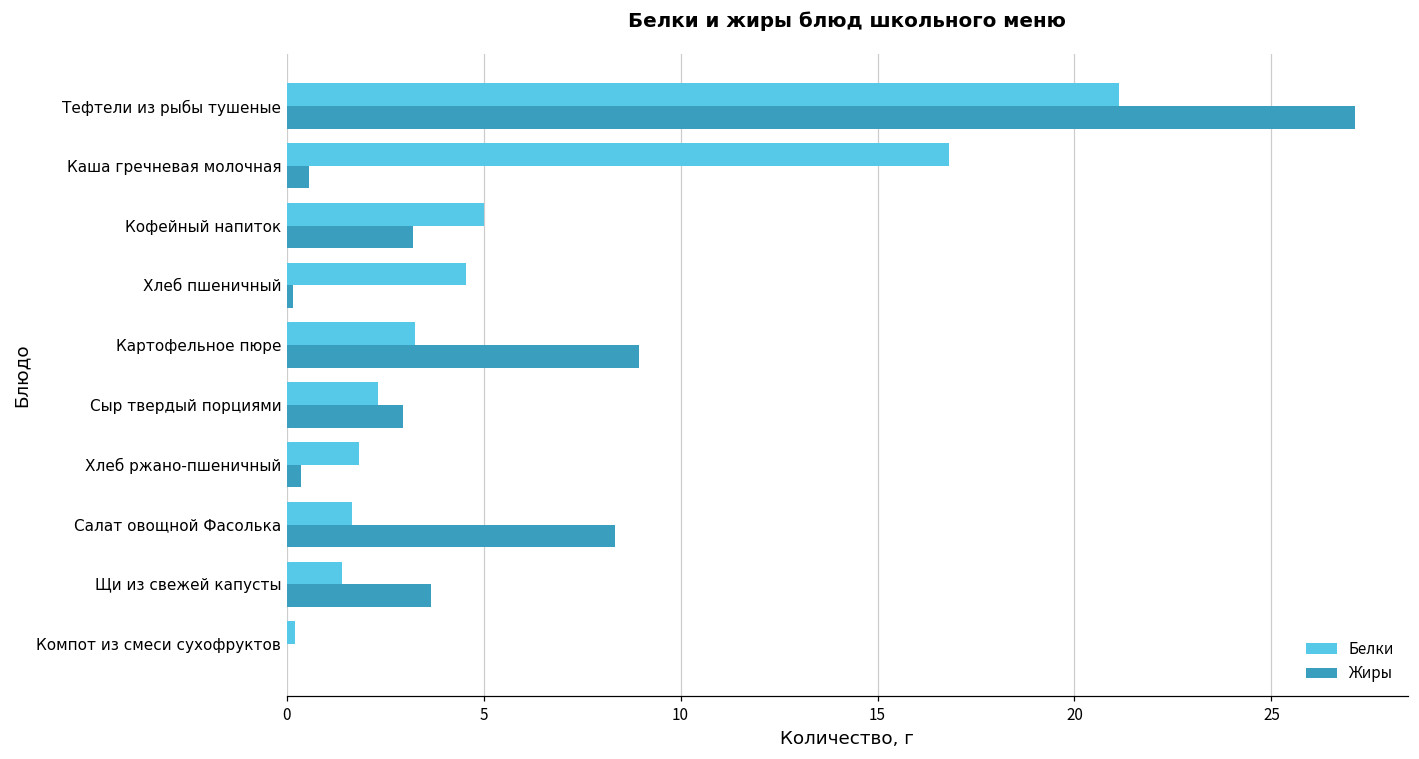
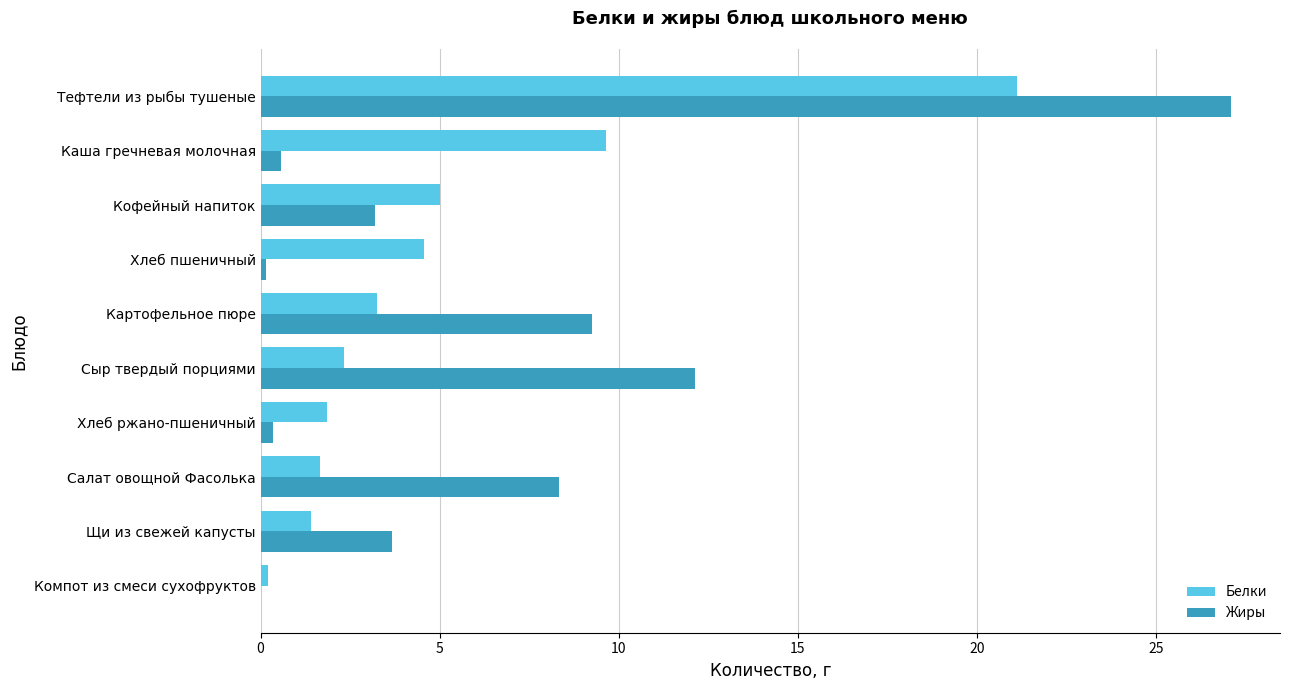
Белки, Каша гречневая молочная: 16.8 -> 9.6
Жиры, Картофельное пюре: 9.0 -> 9.3
Жиры, Сыр твердый порциями: 3.0 -> 12.1
